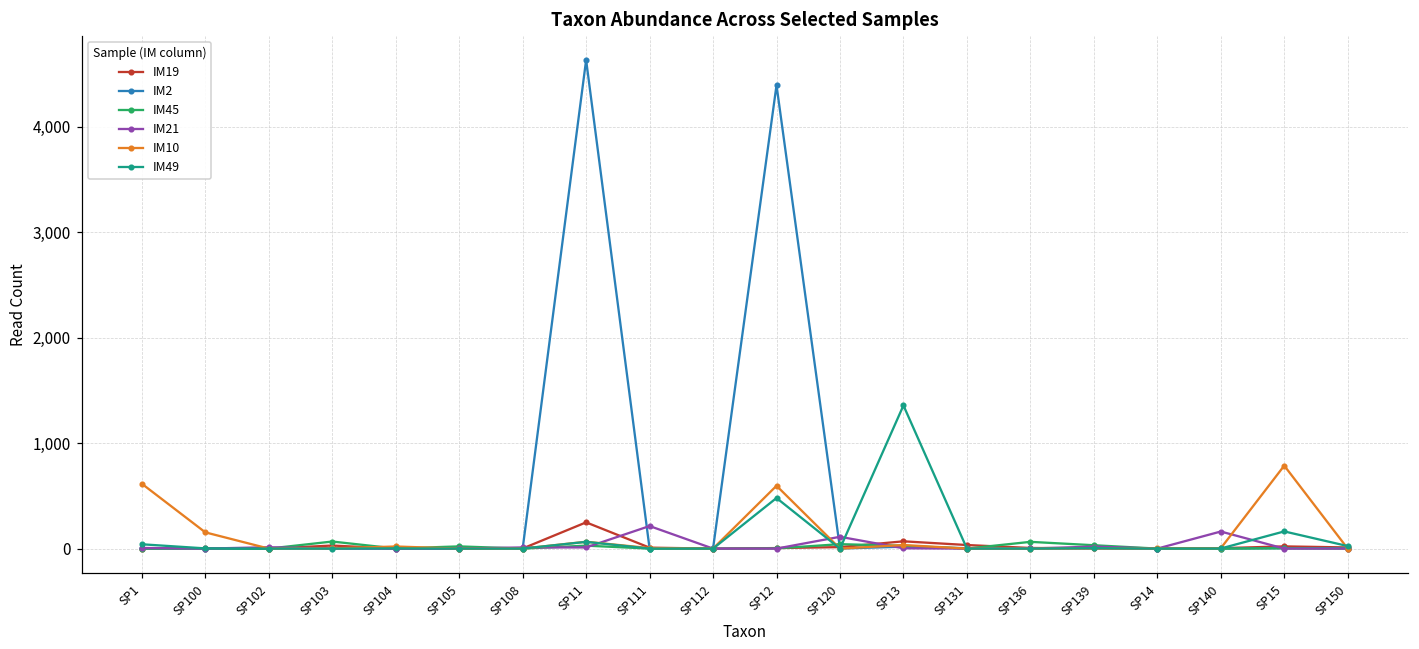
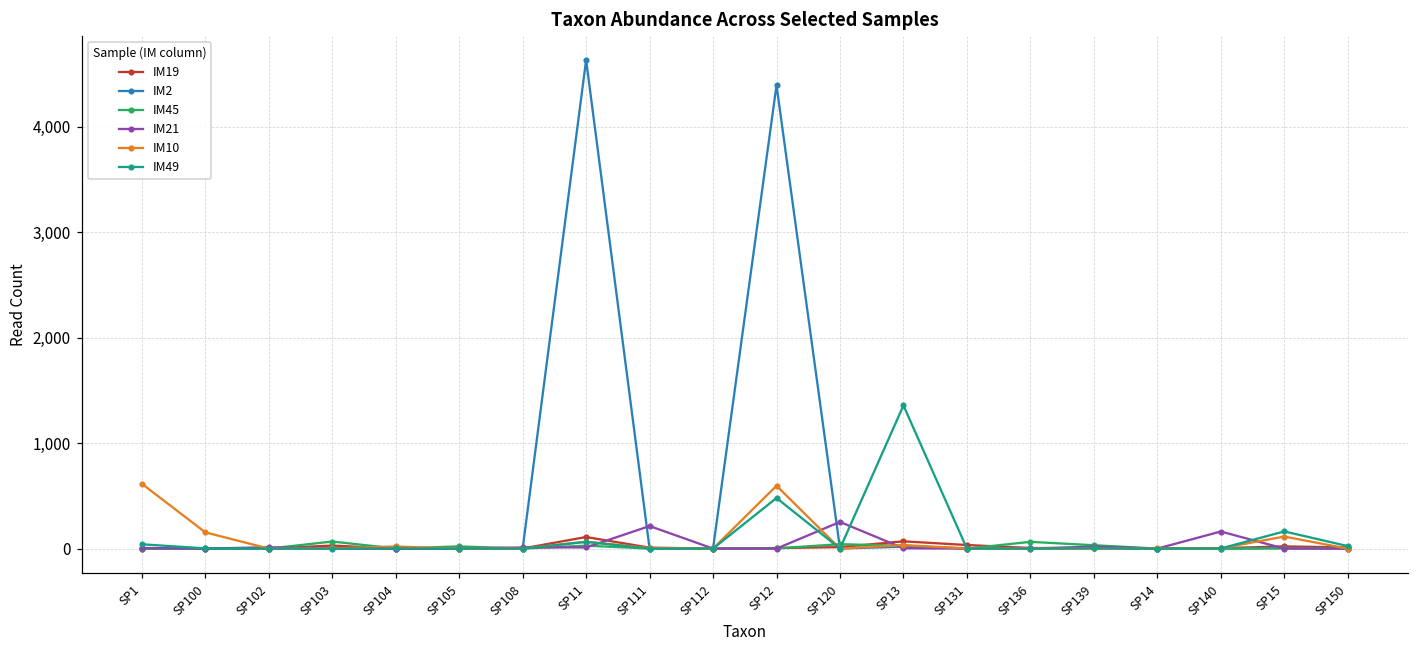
IM19, SP11: 200 -> 100
IM21, SP120: 100 -> 300
IM10, SP15: 800 -> 100
